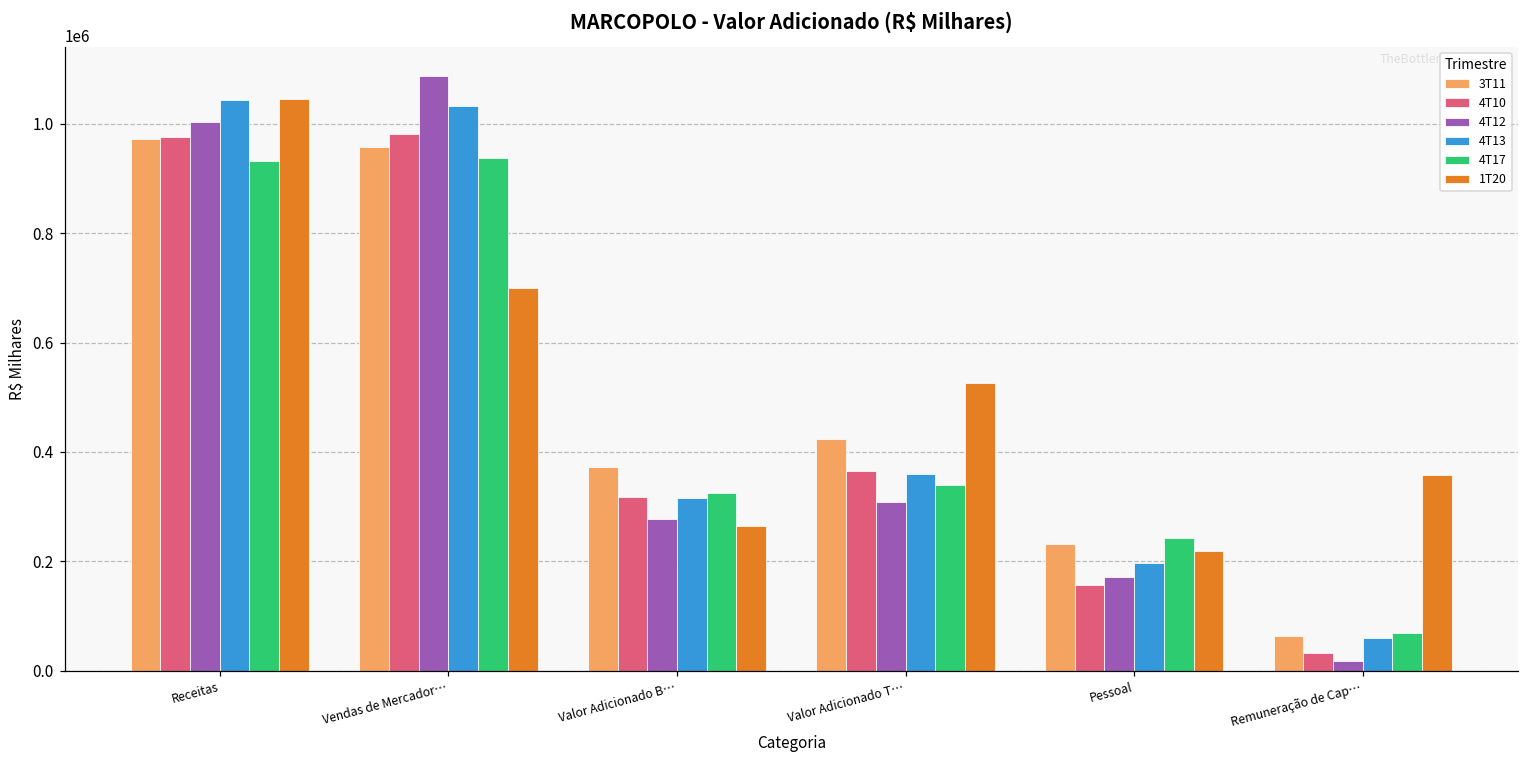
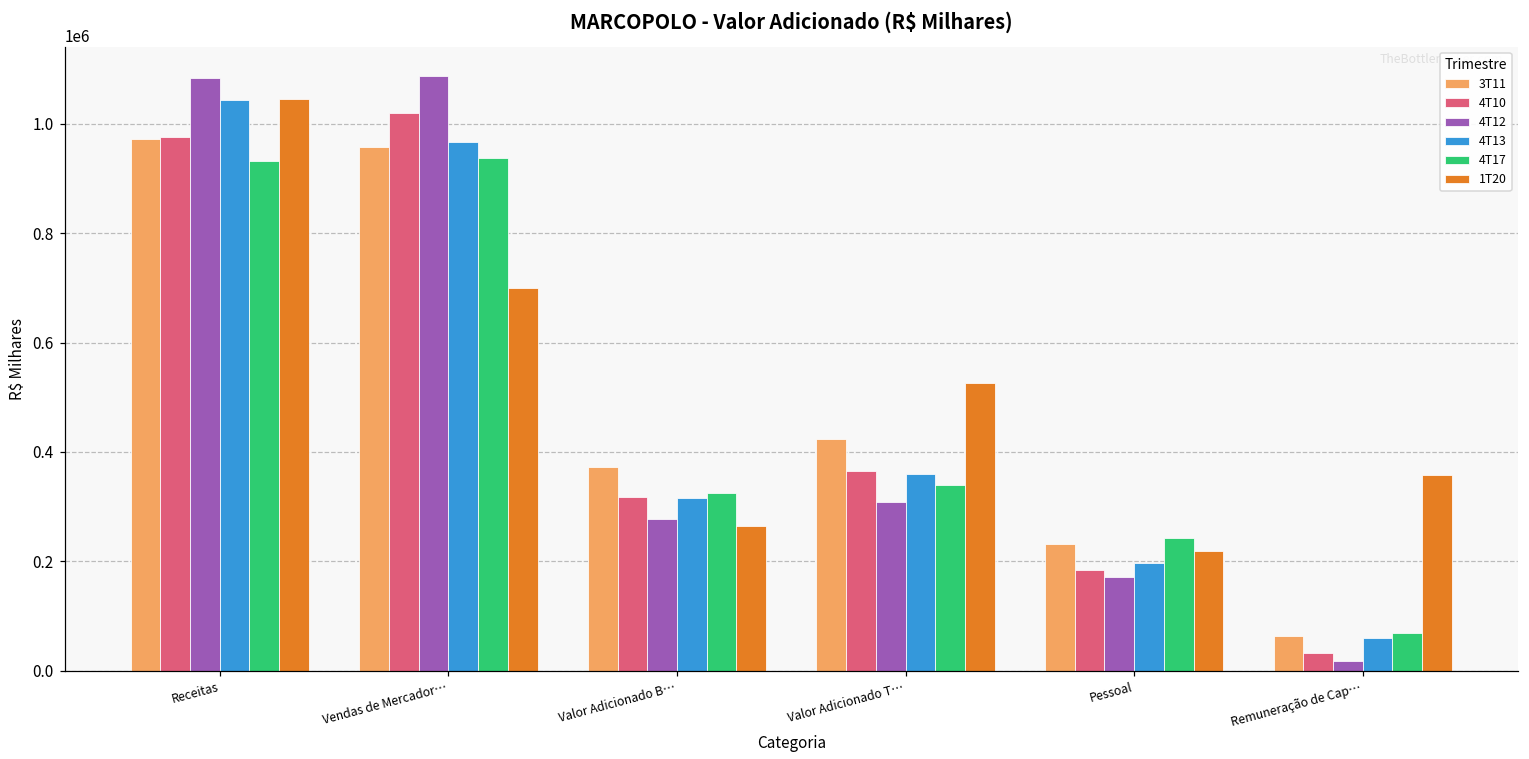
4T12, Receitas: 1000000 -> 1080000
4T10, Vendas de Mercador…: 980000 -> 1020000
4T13, Vendas de Mercador…: 1030000 -> 970000
4T10, Pessoal: 160000 -> 180000
